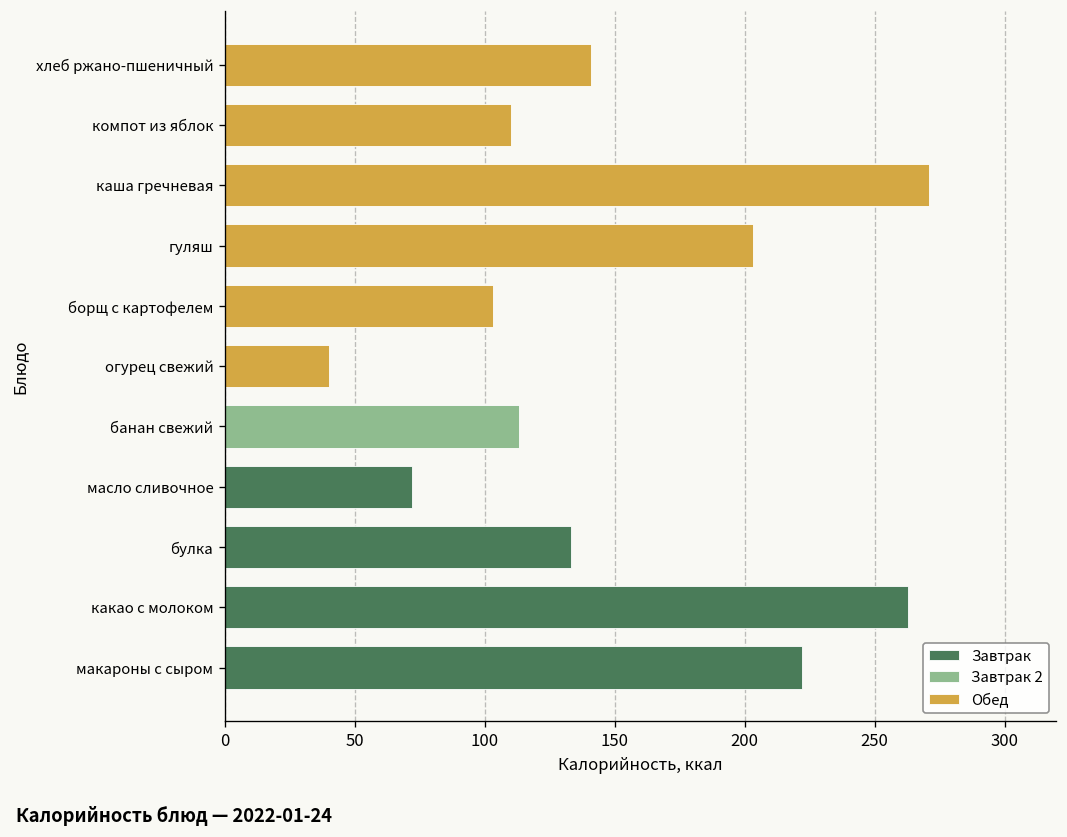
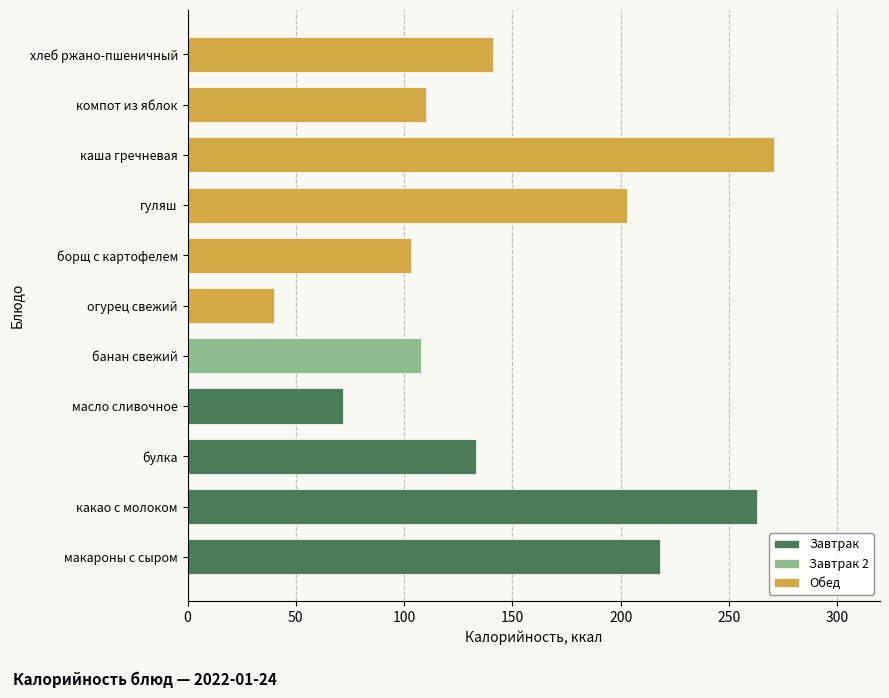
Завтрак 2, банан свежий: 113 -> 108
Завтрак, макароны с сыром: 222 -> 218
